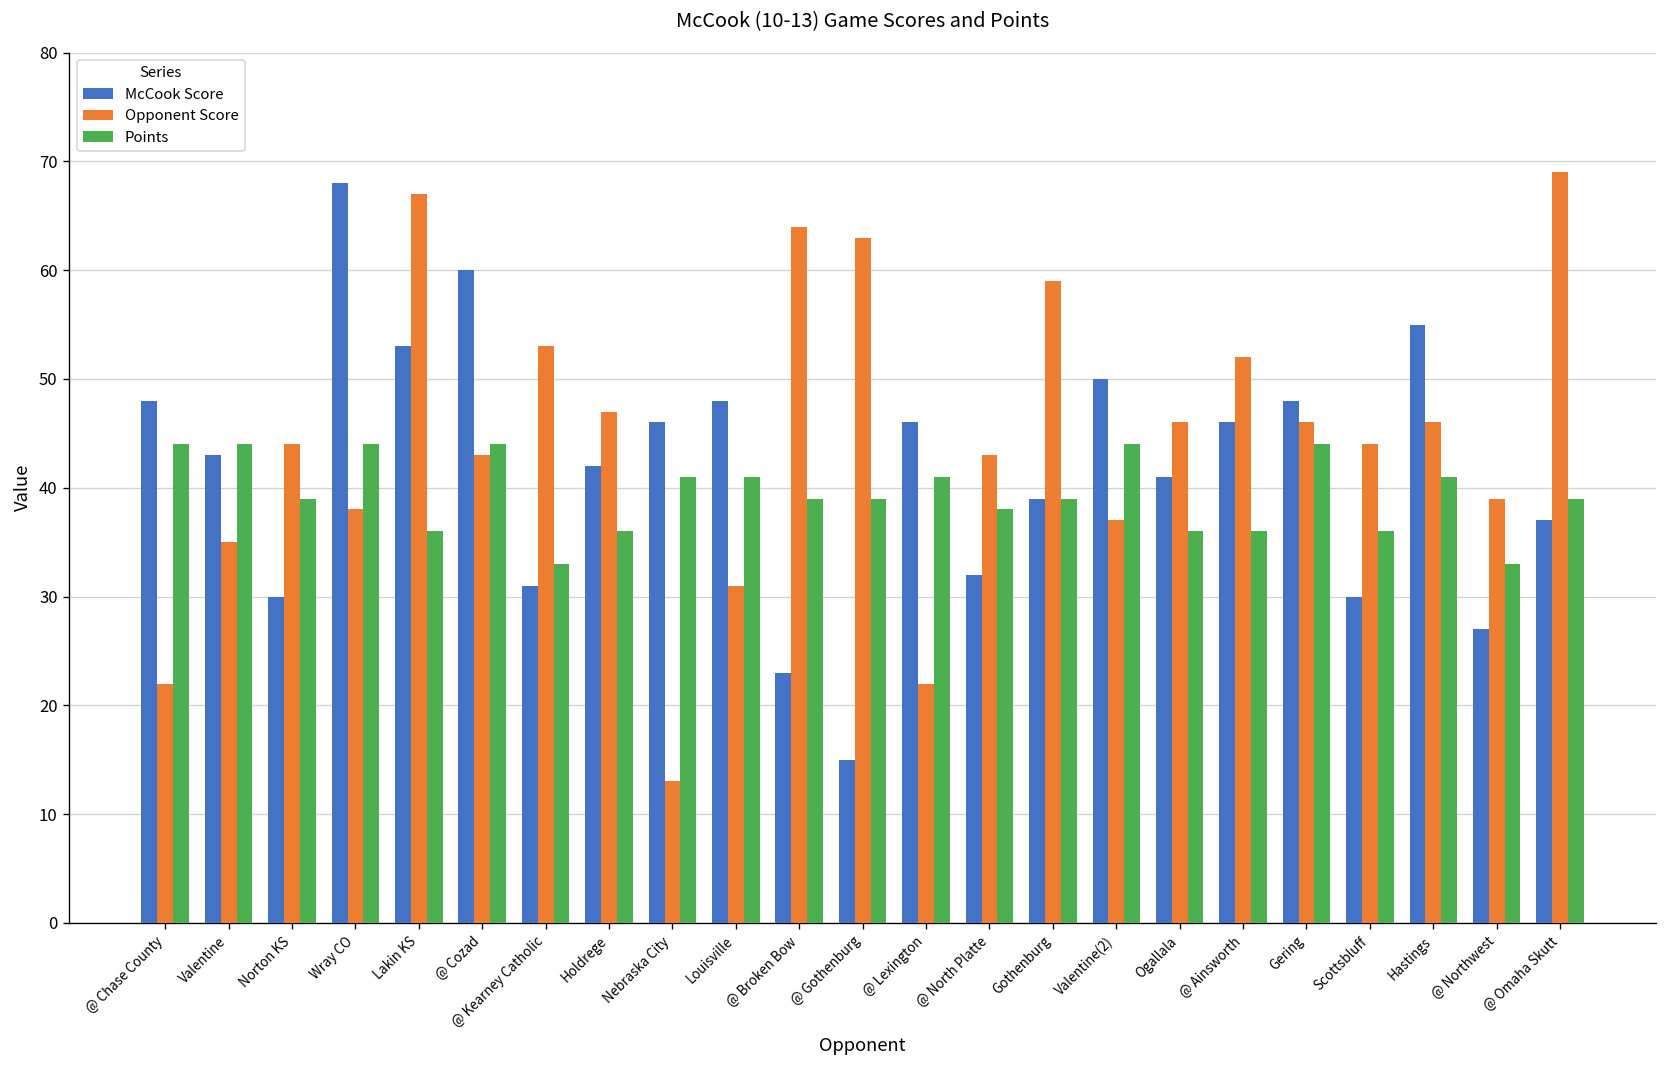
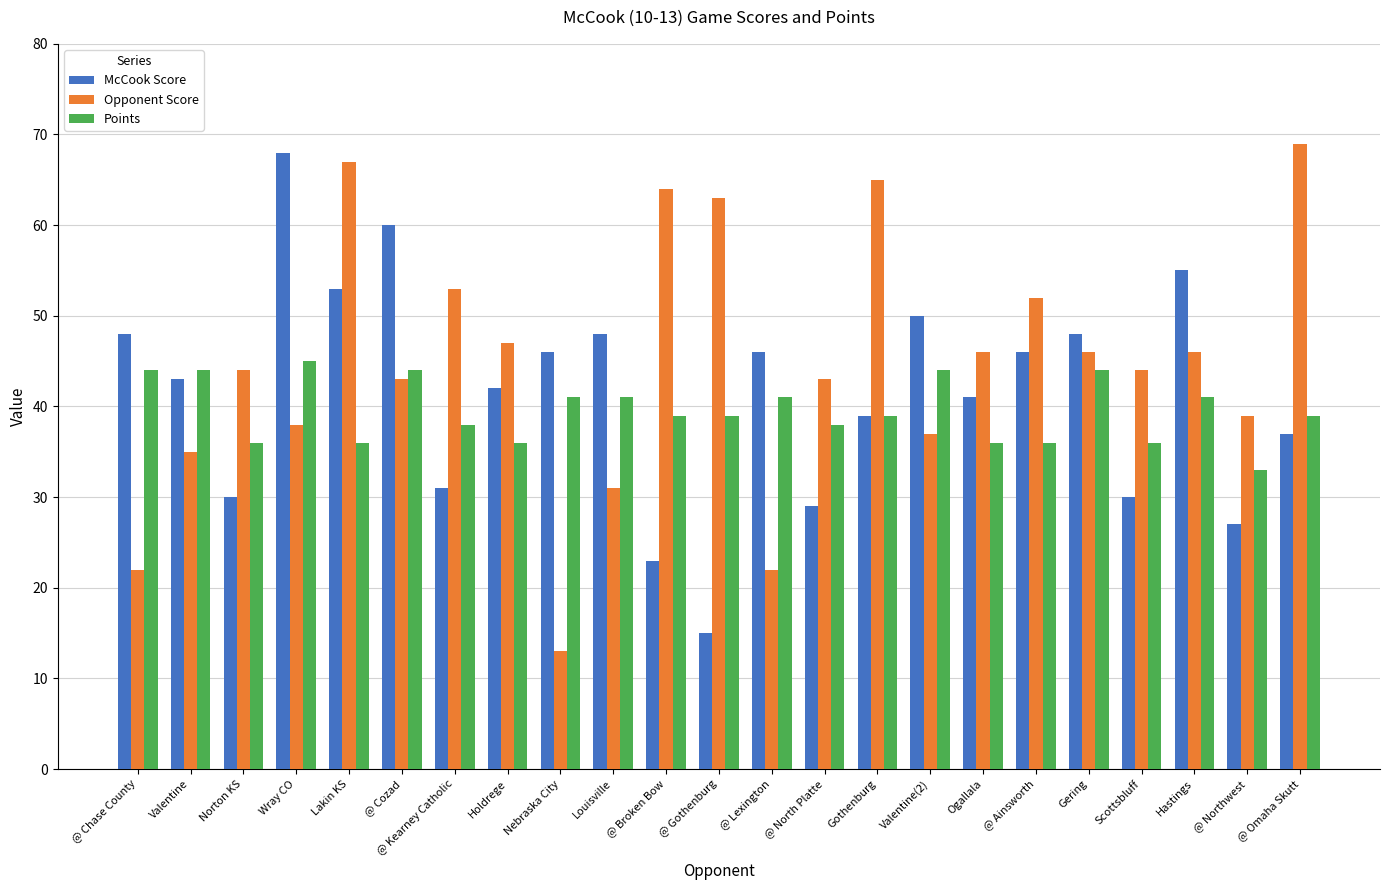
Points, Norton KS: 39 -> 36
Points, Wray CO: 44 -> 45
Points, @ Kearney Catholic: 33 -> 38
McCook Score, @ North Platte: 32 -> 29
Opponent Score, Gothenburg: 59 -> 65
